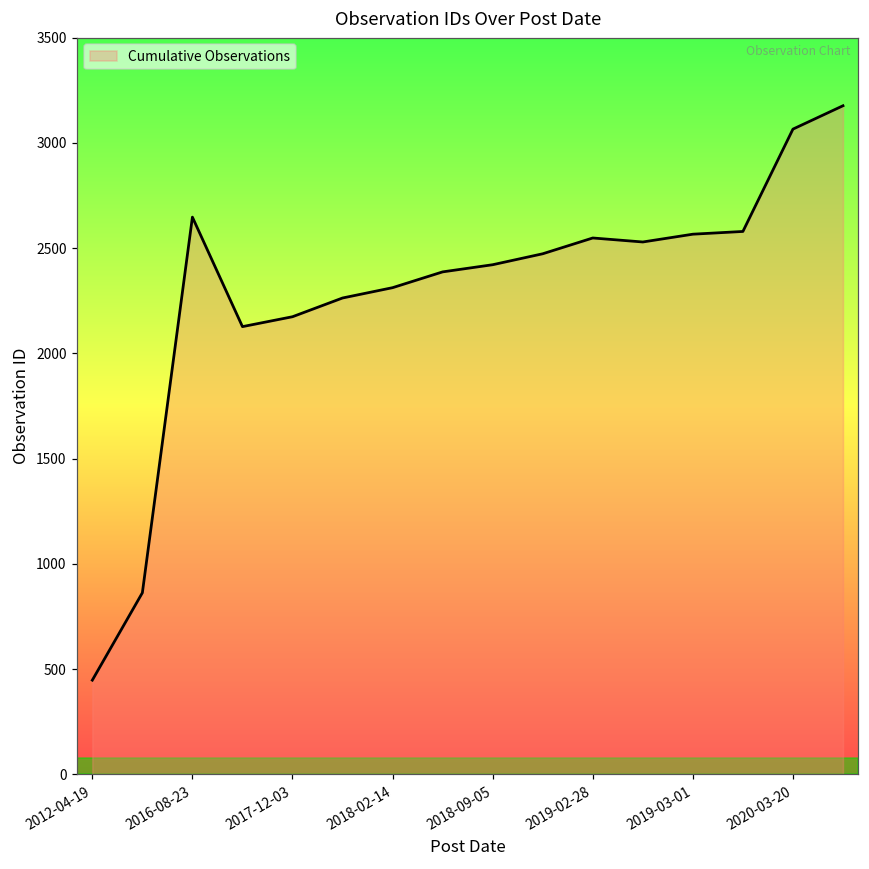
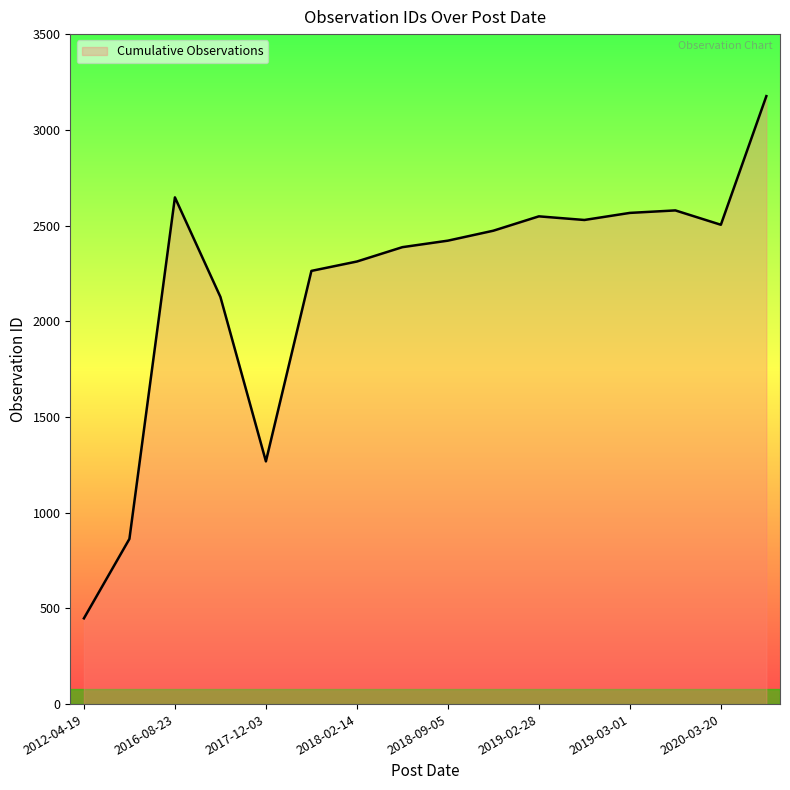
2017-12-03: 2170 -> 1270
2020-03-20: 3070 -> 2500
